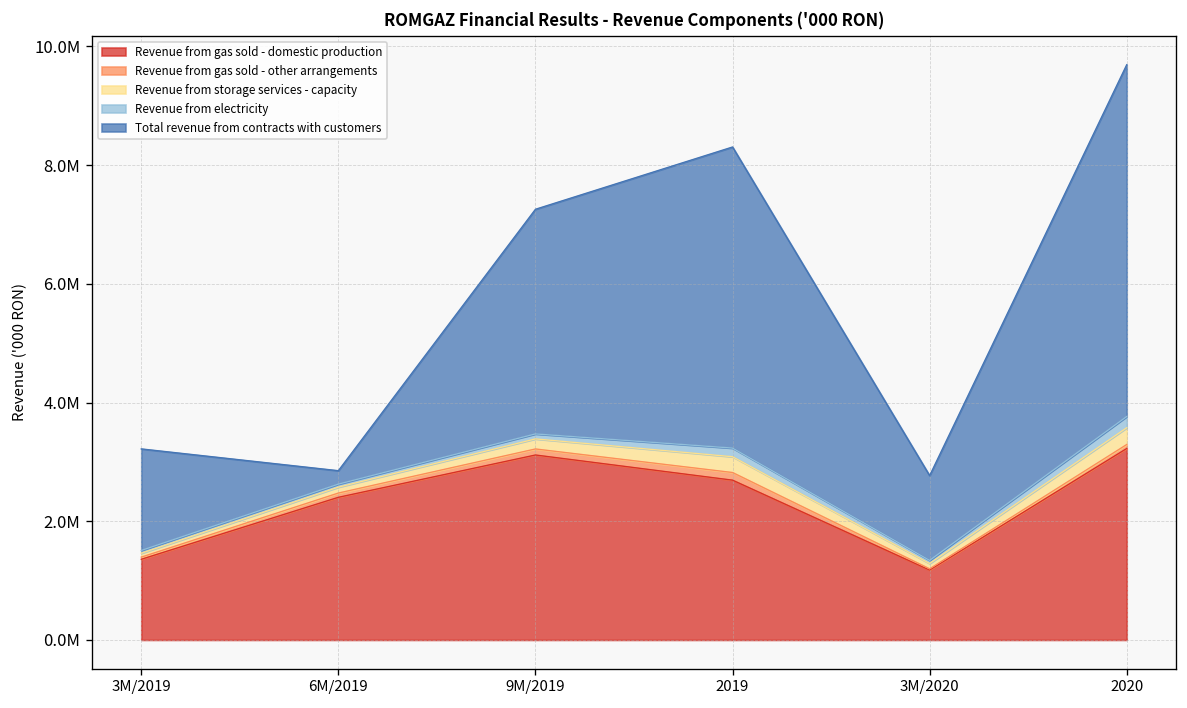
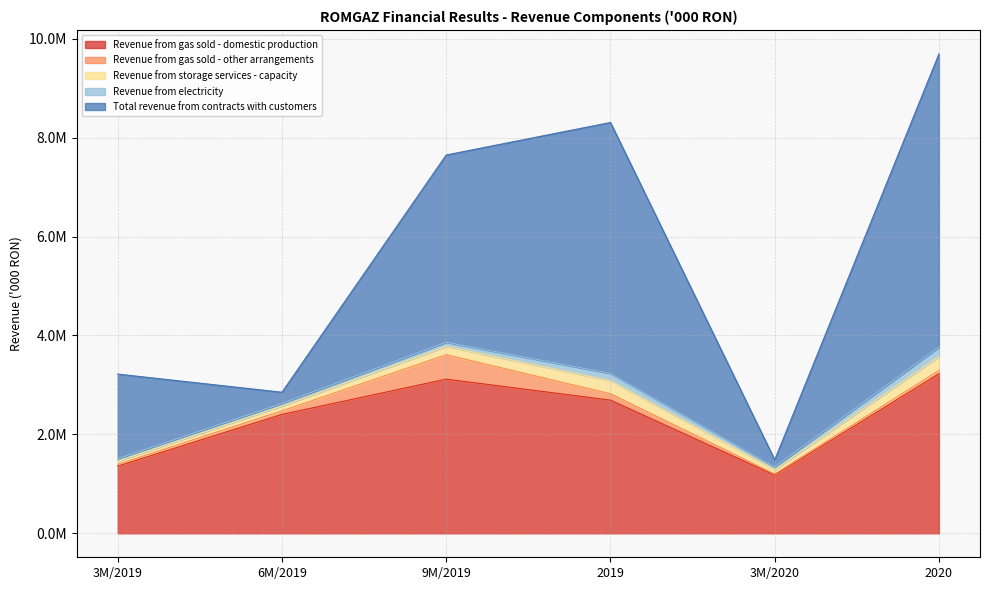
Revenue from gas sold - other arrangements, 9M/2019: 100000 -> 500000
Total revenue from contracts with customers, 3M/2020: 1400000 -> 100000
